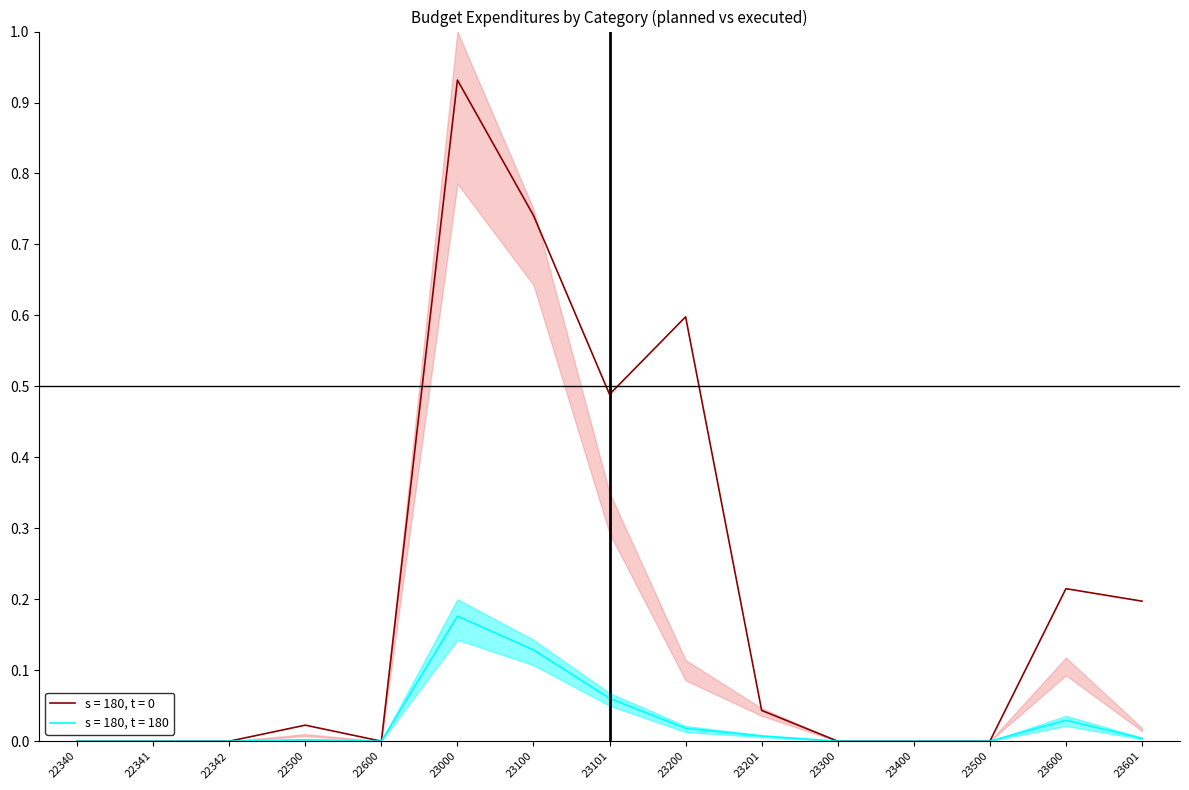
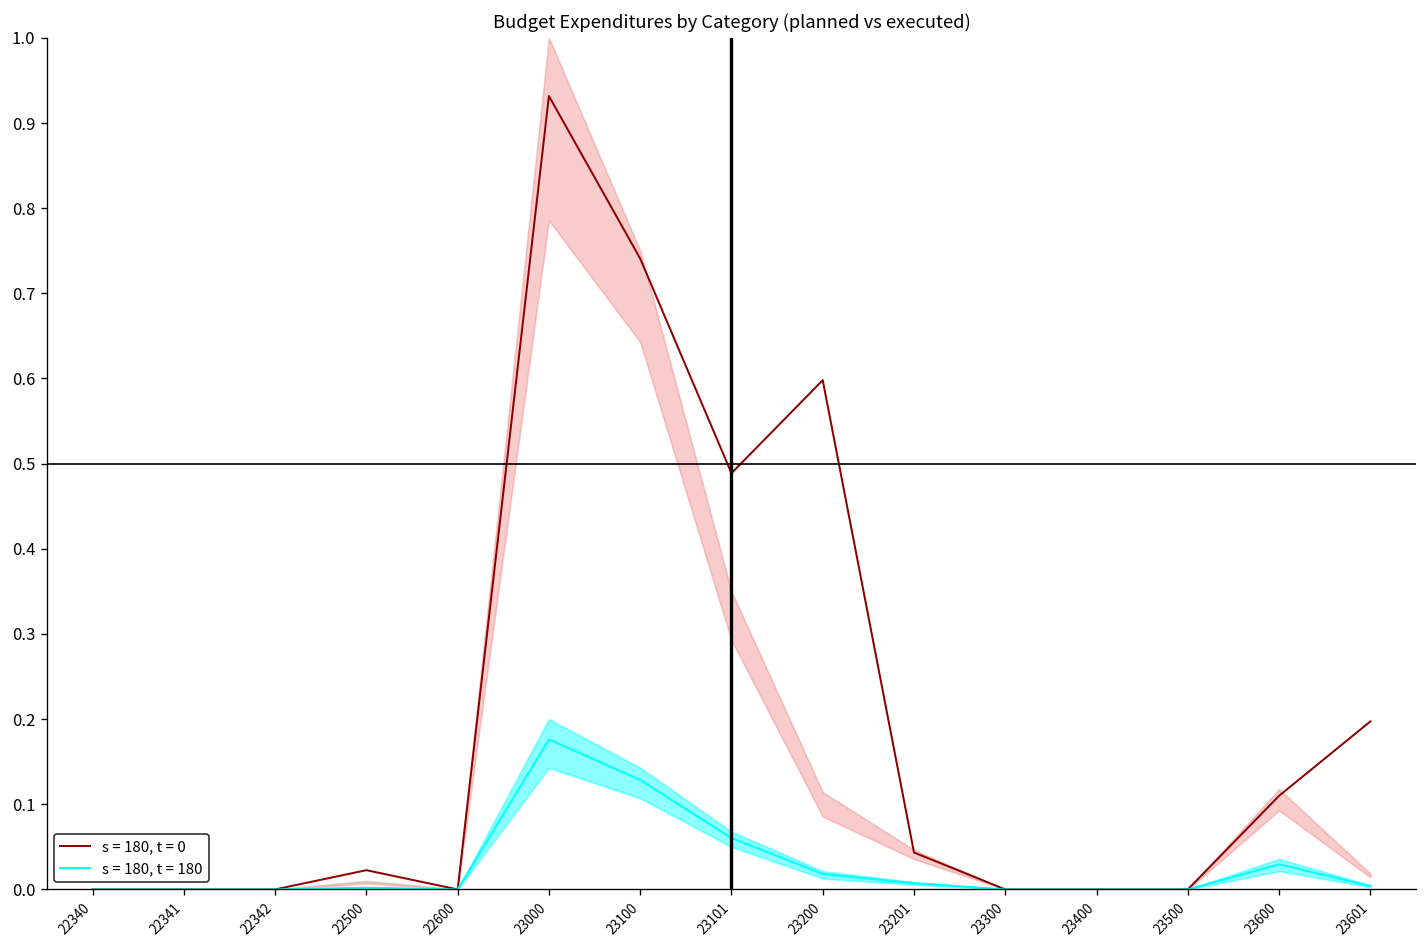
s = 180, t = 0, 23600: 0.21 -> 0.11
